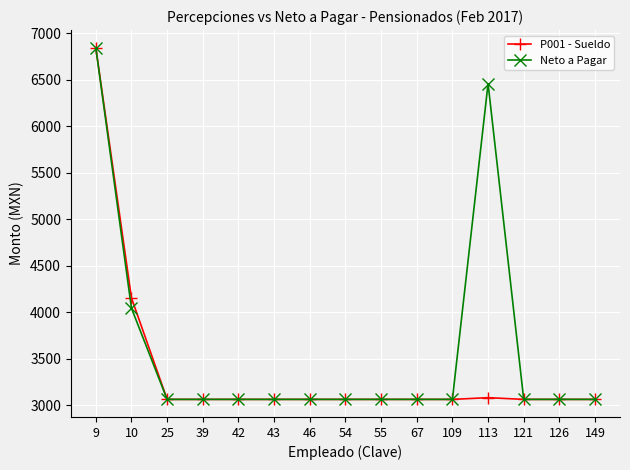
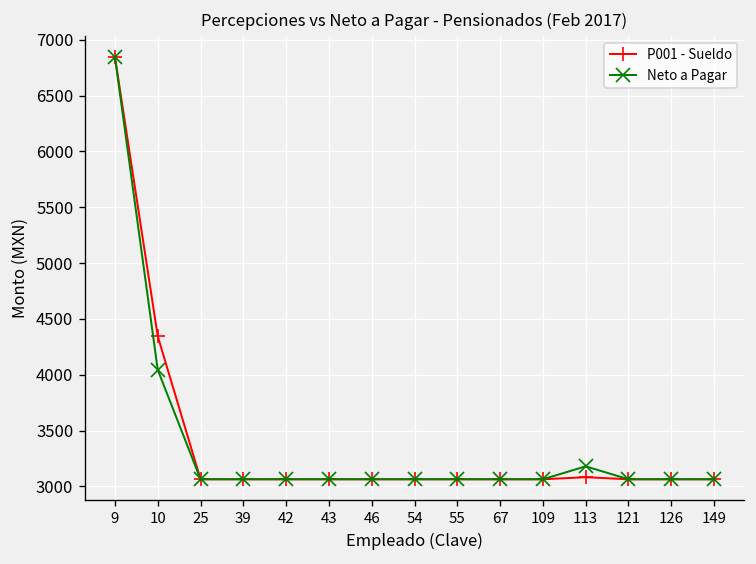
P001 - Sueldo, 10: 4200 -> 4300
Neto a Pagar, 113: 6500 -> 3200
